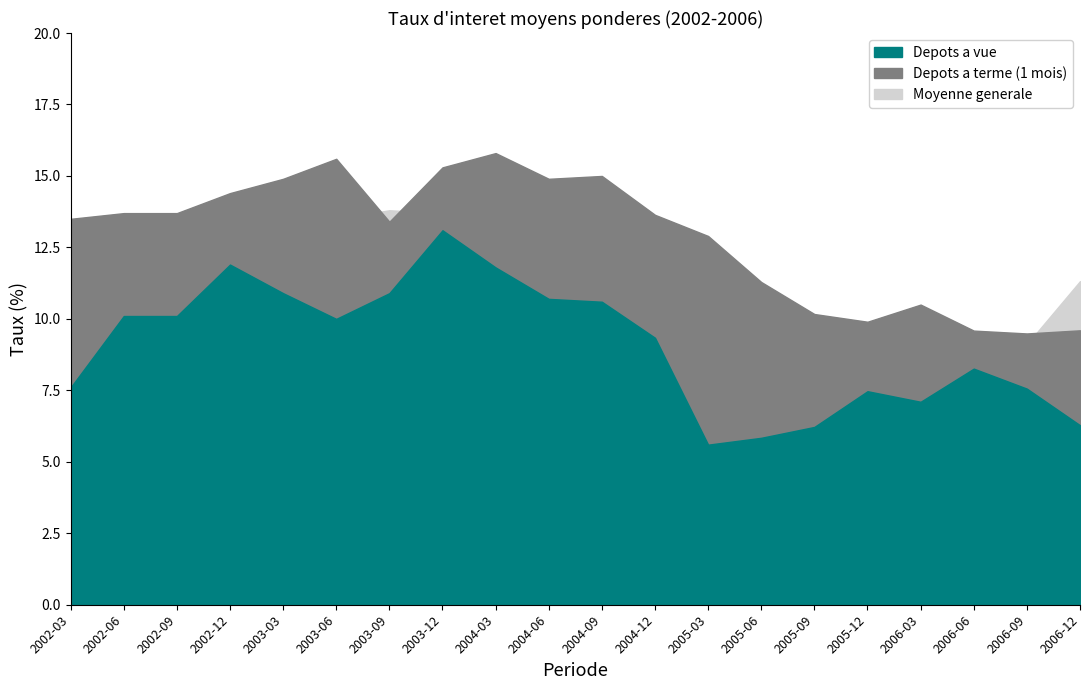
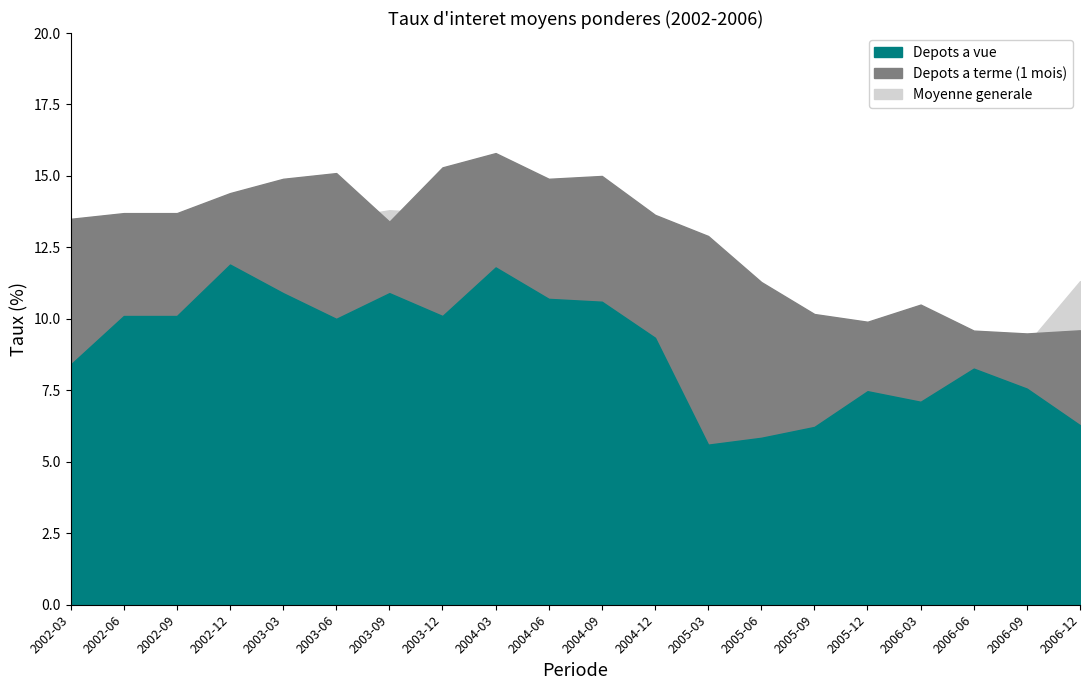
Depots a vue, 2002-03: 7.6 -> 8.4
Depots a terme (1 mois), 2003-06: 15.6 -> 15.1
Depots a vue, 2003-12: 13.1 -> 10.1
